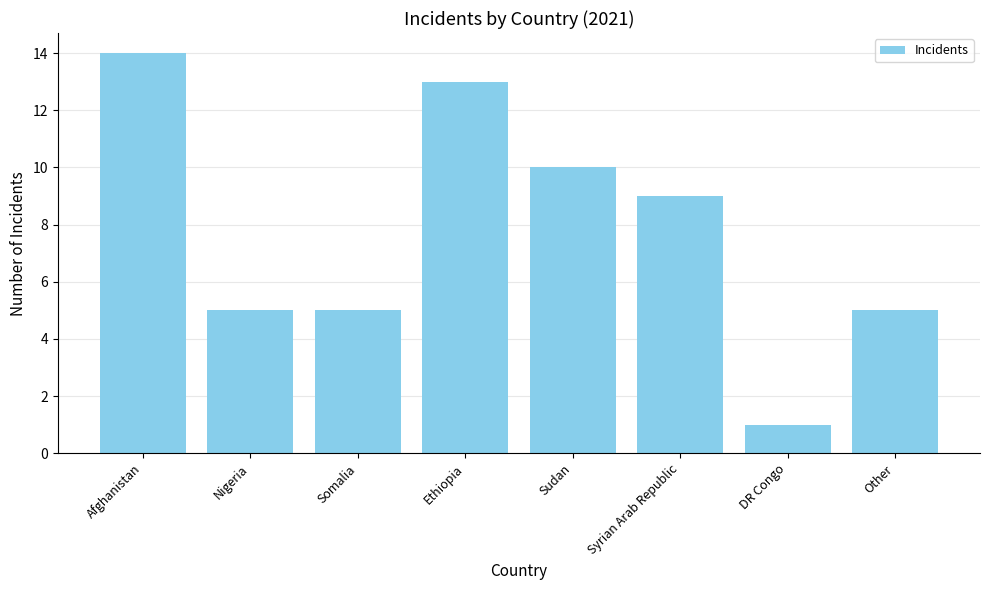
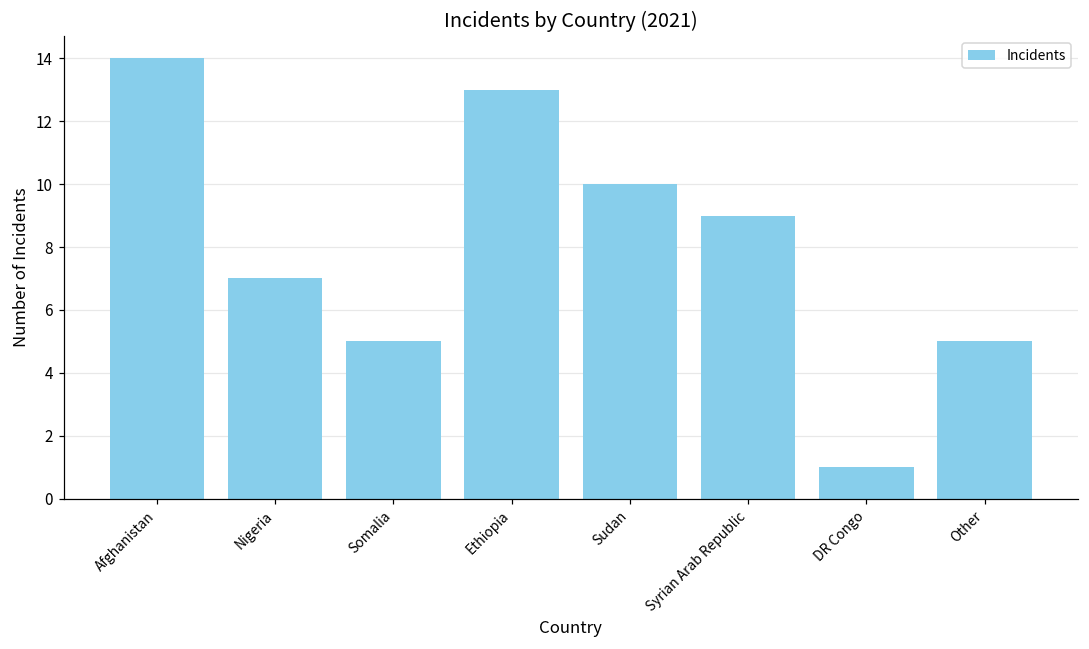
Nigeria: 5 -> 7
